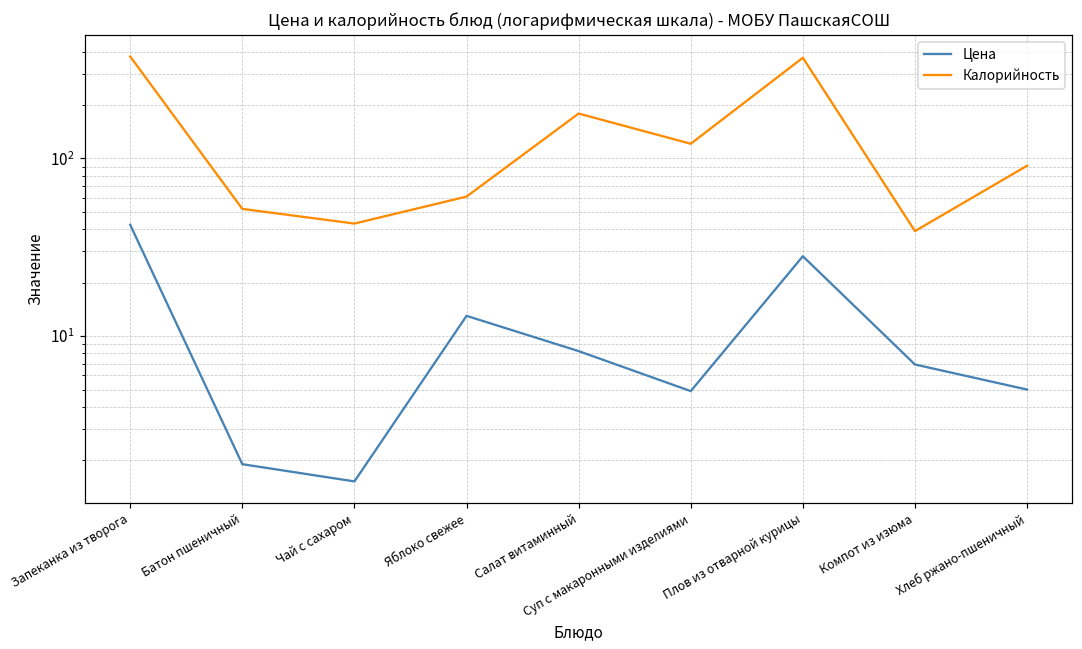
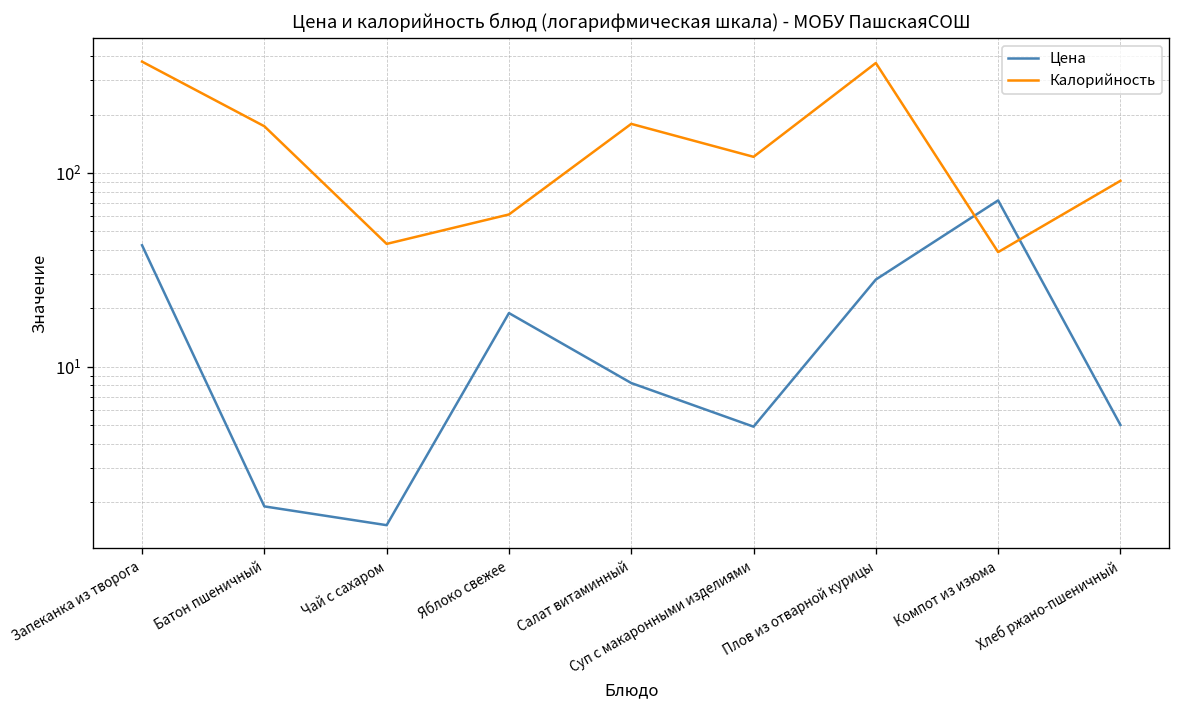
Калорийность, Батон пшеничный: 52 -> 170
Цена, Яблоко свежее: 13 -> 19
Цена, Компот из изюма: 6.9 -> 70
